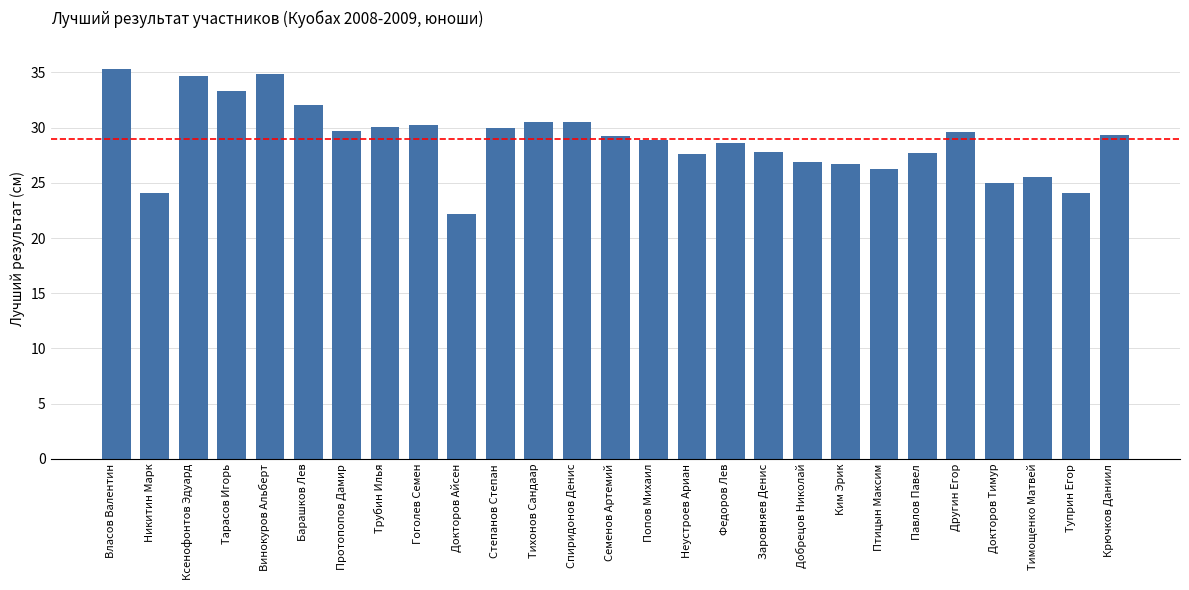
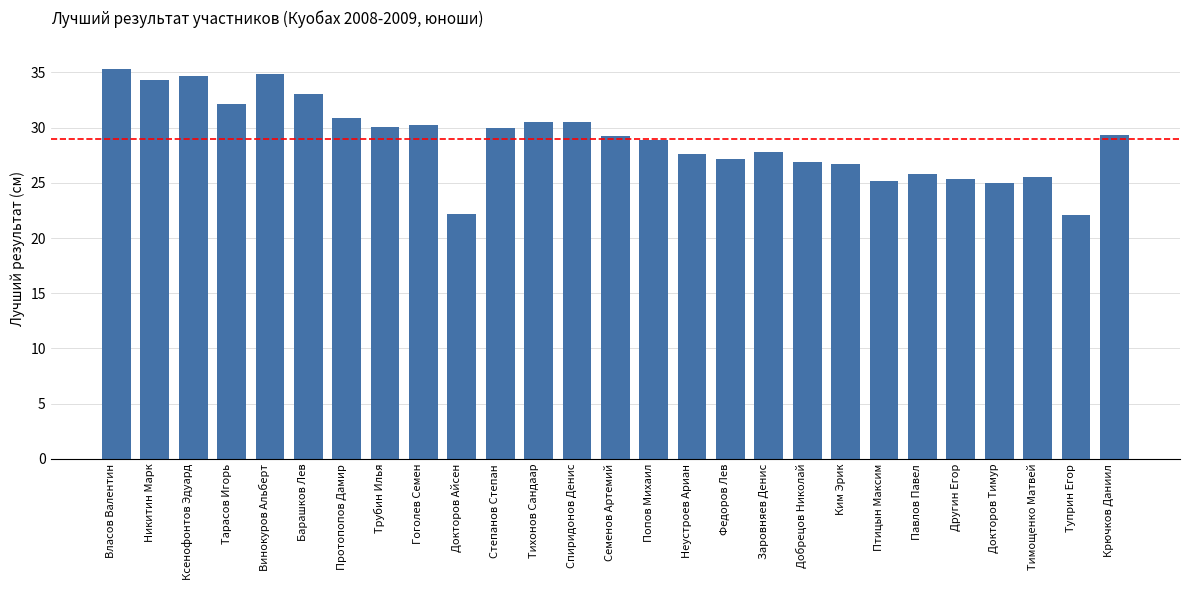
Никитин Марк: 24.0 -> 34.3
Тарасов Игорь: 33.3 -> 32.1
Барашков Лев: 32.1 -> 33.1
Протопопов Дамир: 29.7 -> 30.9
Федоров Лев: 28.6 -> 27.1
Птицын Максим: 26.2 -> 25.2
Павлов Павел: 27.7 -> 25.8
Другин Егор: 29.6 -> 25.3
Туприн Егор: 24.1 -> 22.1
